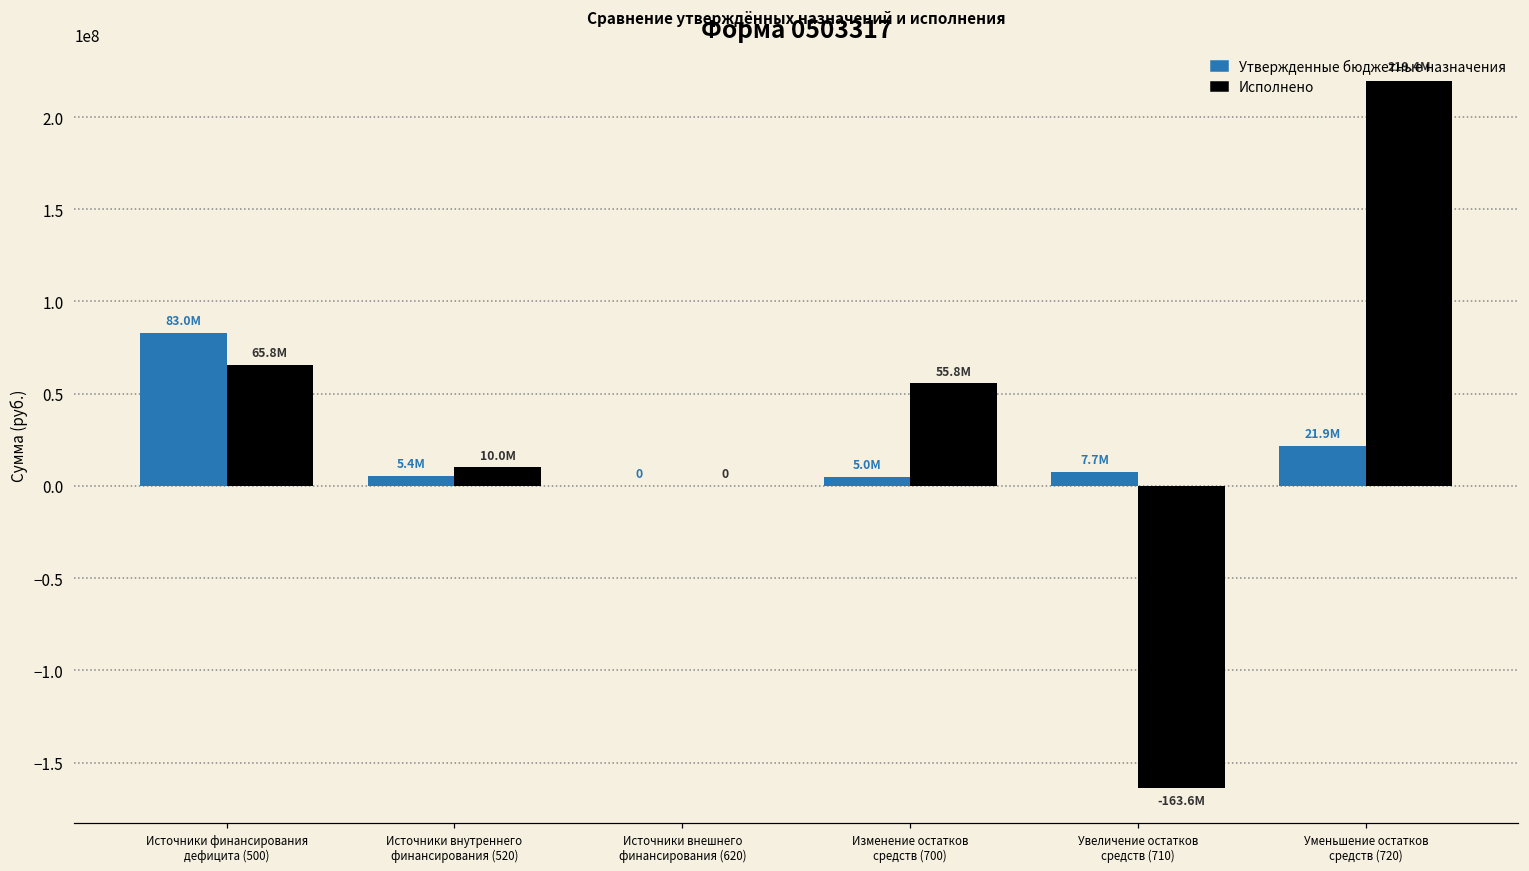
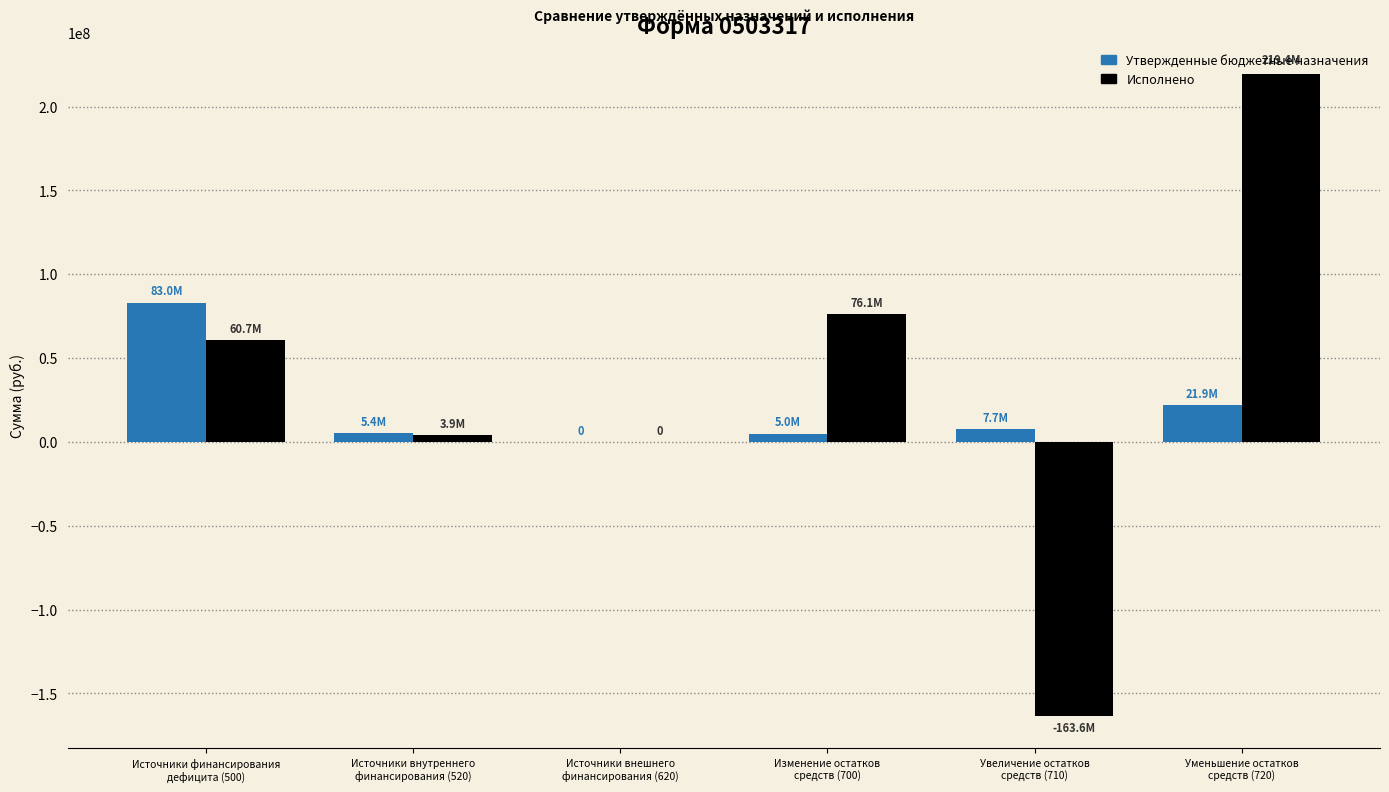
Исполнено, Источники финансирования дефицита (500): 65.8M -> 60.7M
Исполнено, Источники внутреннего финансирования (520): 10.0M -> 3.9M
Исполнено, Изменение остатков средств (700): 55.8M -> 76.1M
